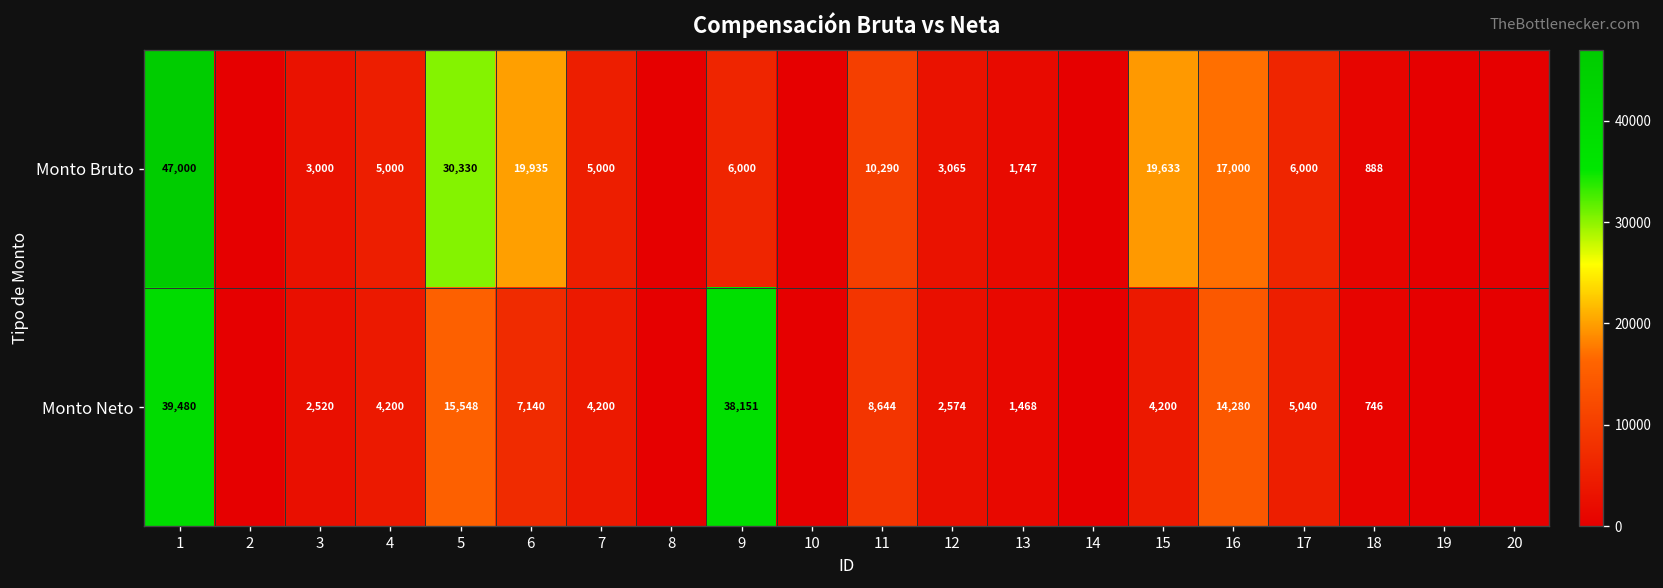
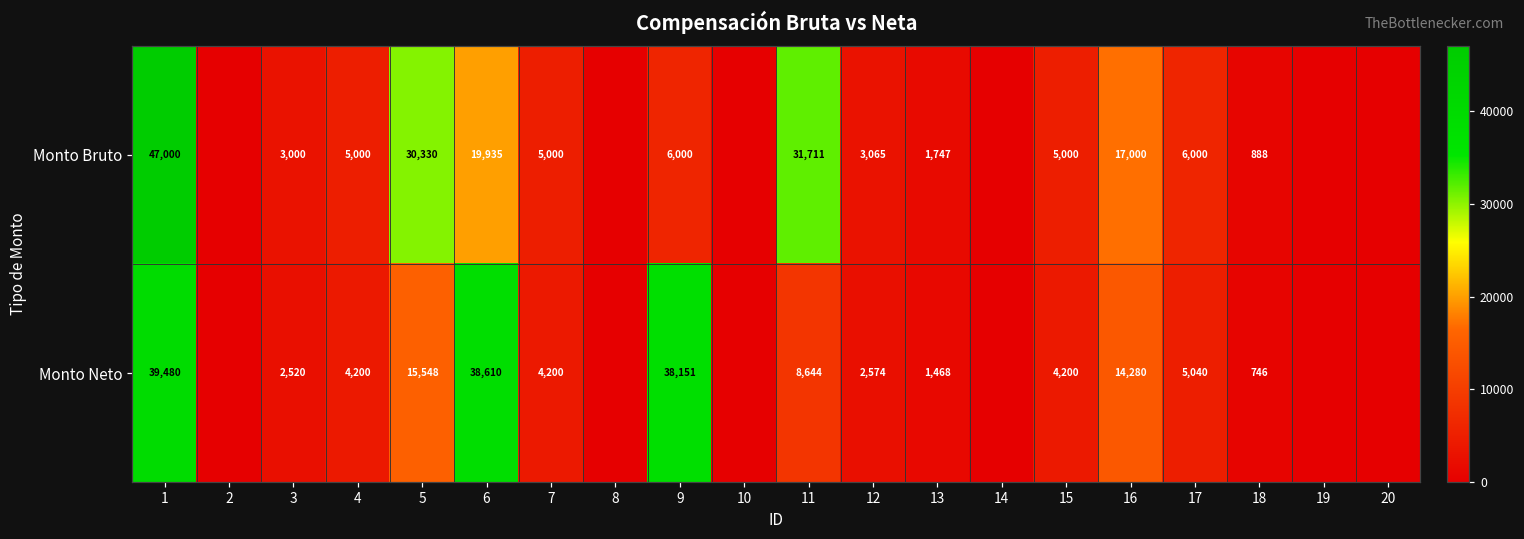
Monto Bruto, 11: 10,290 -> 31,711
Monto Bruto, 15: 19,633 -> 5,000
Monto Neto, 6: 7,140 -> 38,610
